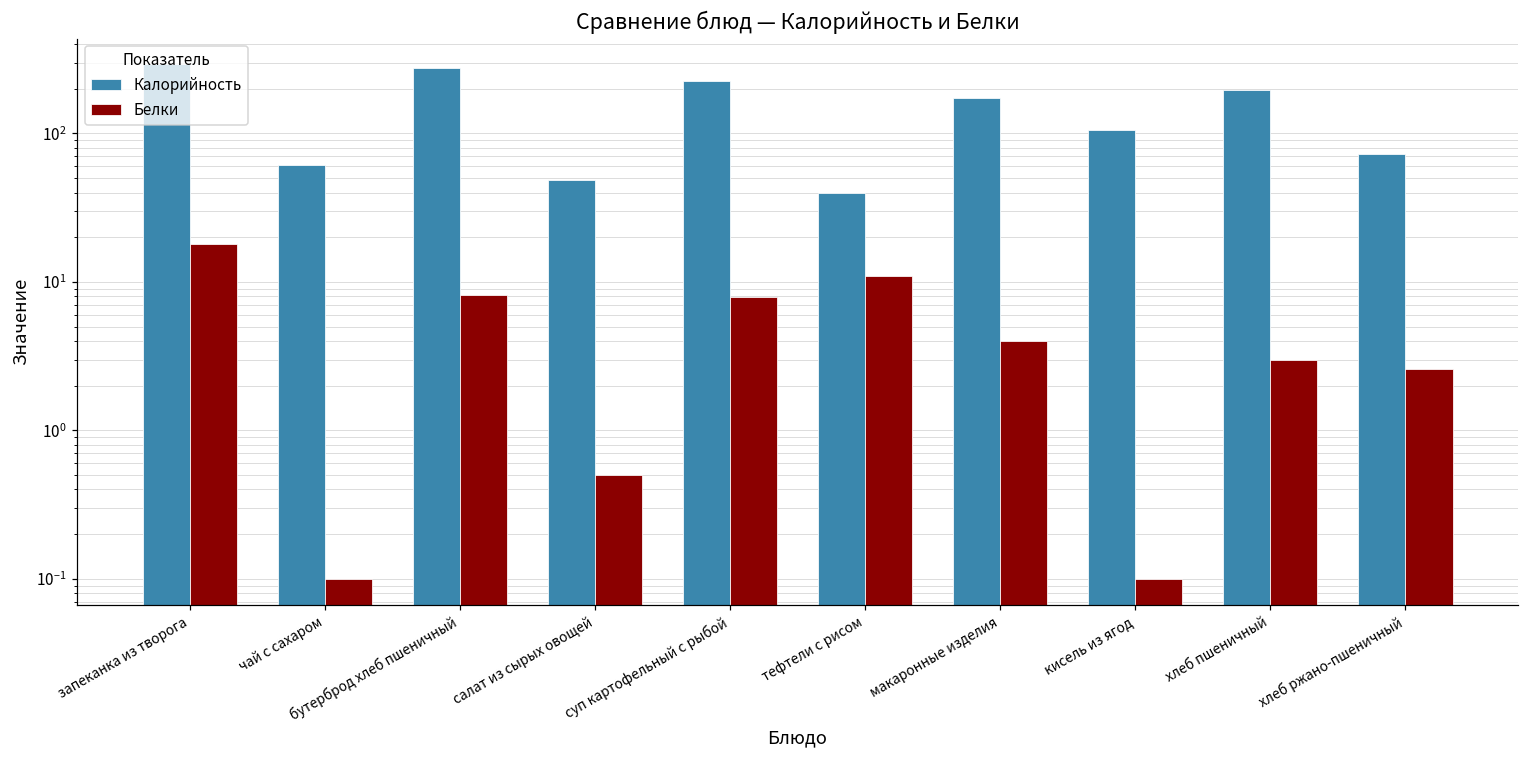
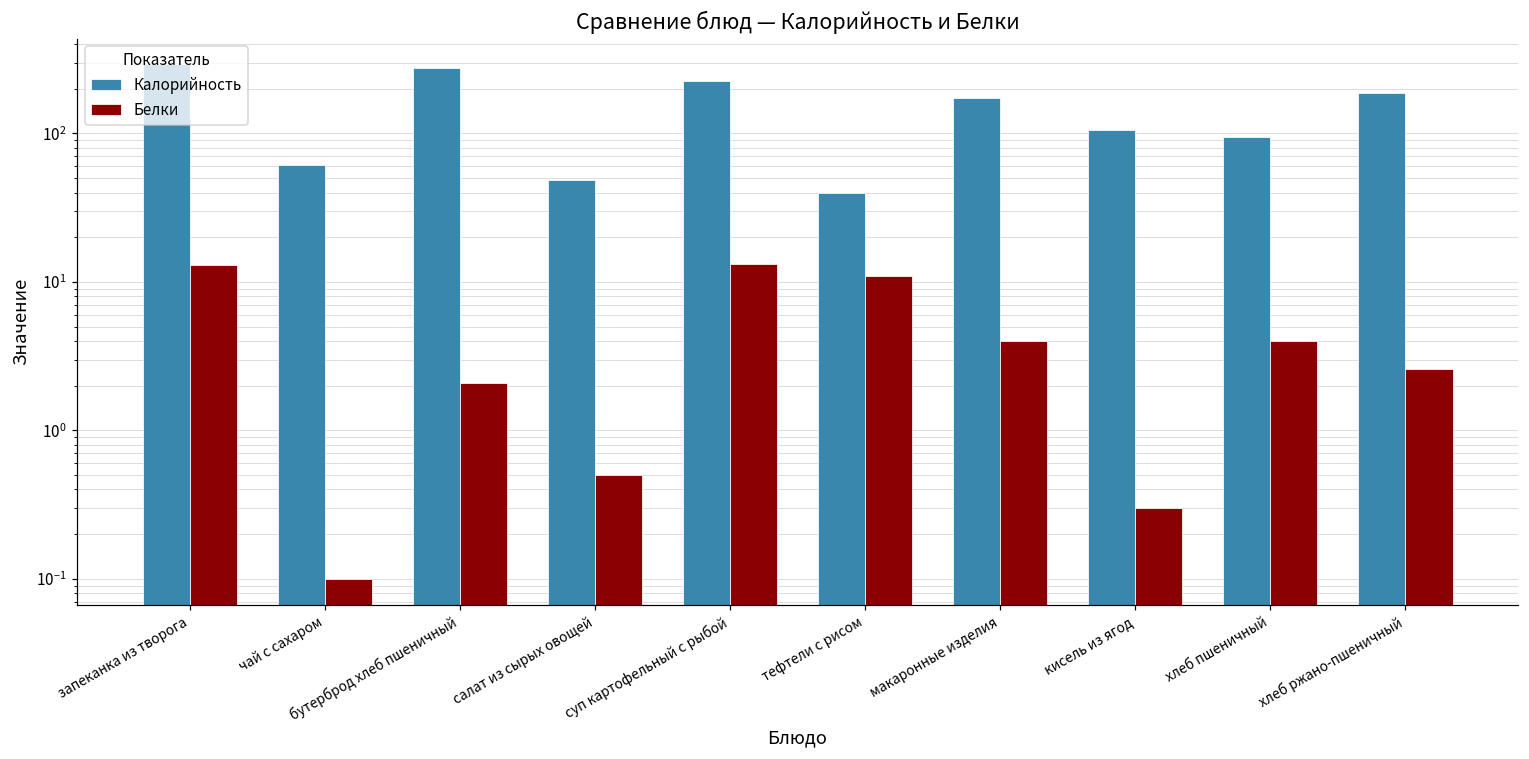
Белки, запеканка из творога: 18 -> 13
Белки, бутерброд хлеб пшеничный: 8 -> 2.1
Белки, суп картофельный с рыбой: 8 -> 13
Белки, кисель из ягод: 0.1 -> 0.3
Калорийность, хлеб пшеничный: 200 -> 90
Белки, хлеб пшеничный: 3 -> 4
Калорийность, хлеб ржано-пшеничный: 70 -> 190
